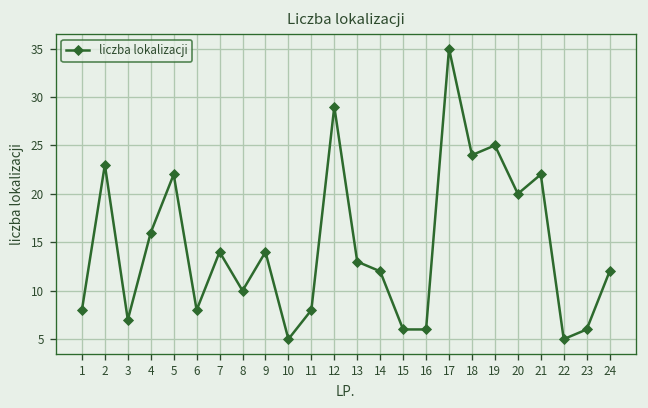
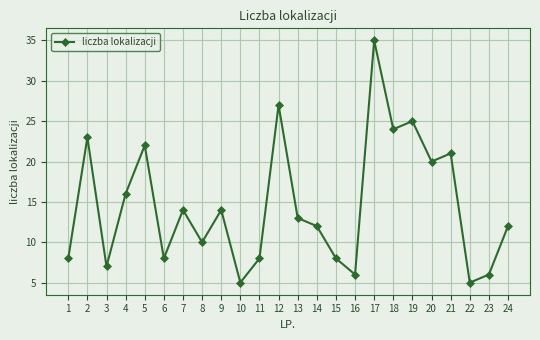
12: 29 -> 27
15: 6 -> 8
21: 22 -> 21
